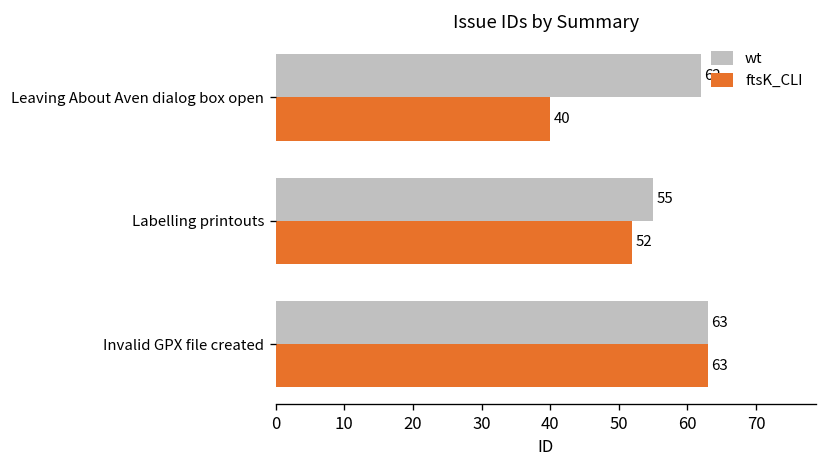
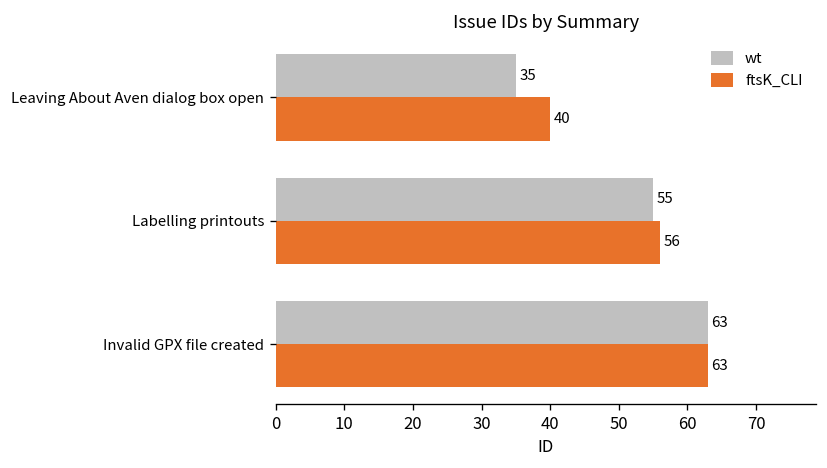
wt, Leaving About Aven dialog box open: 62 -> 35
ftsK_CLI, Labelling printouts: 52 -> 56
